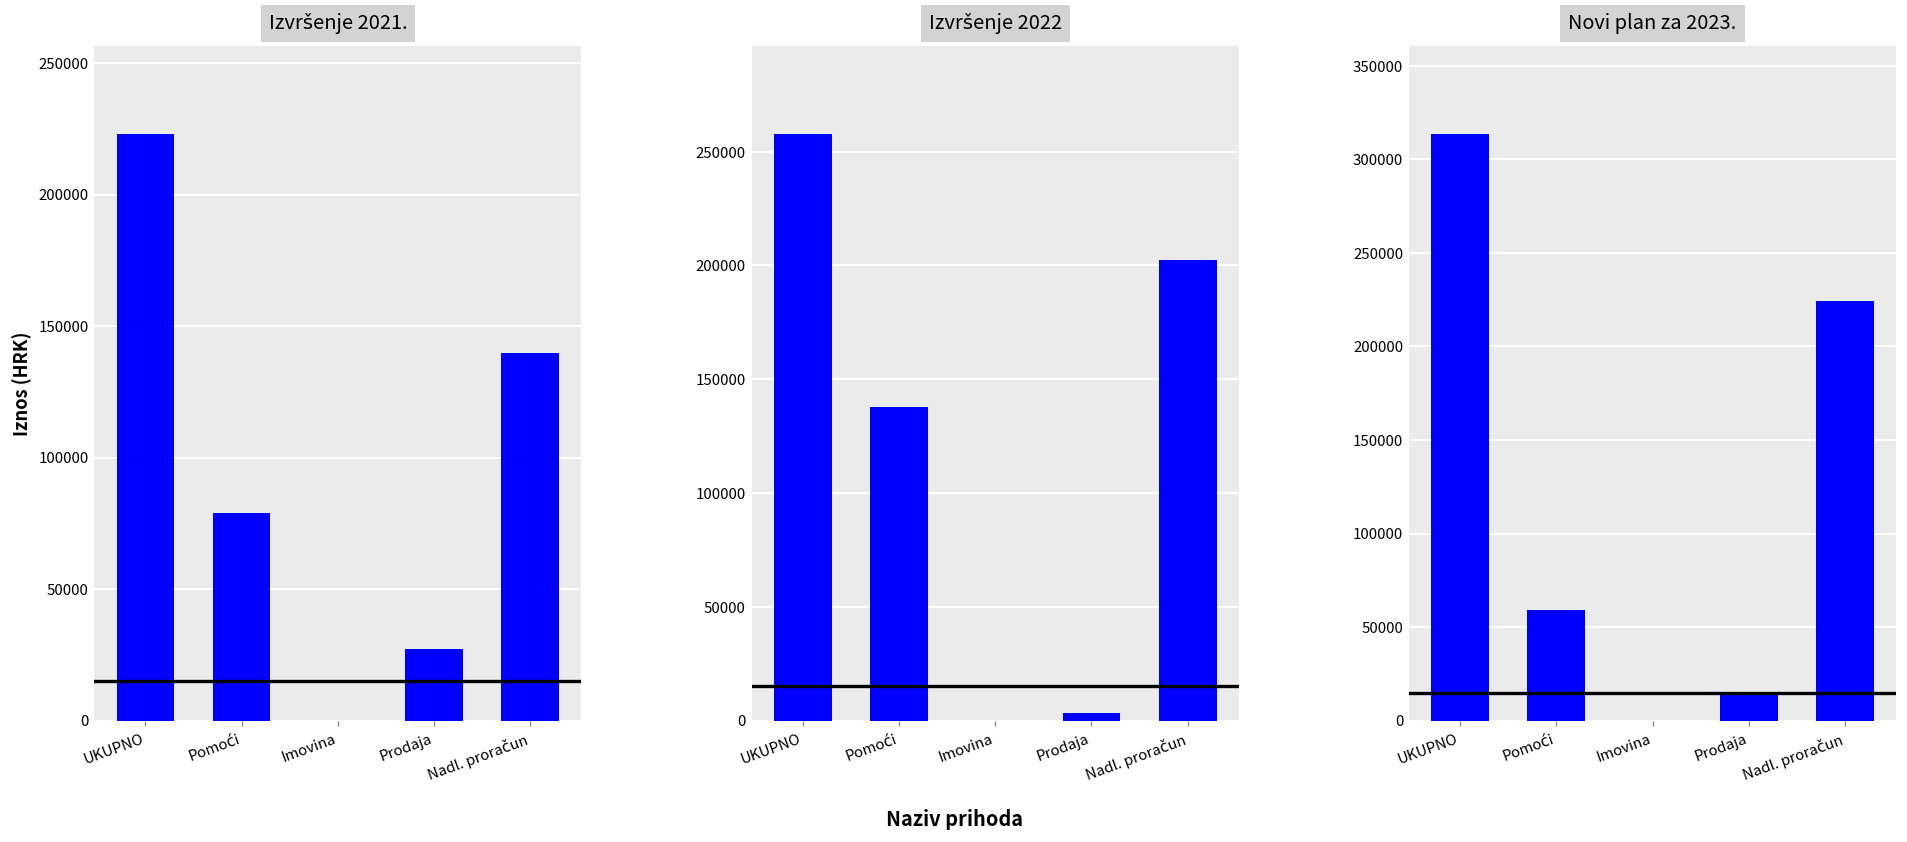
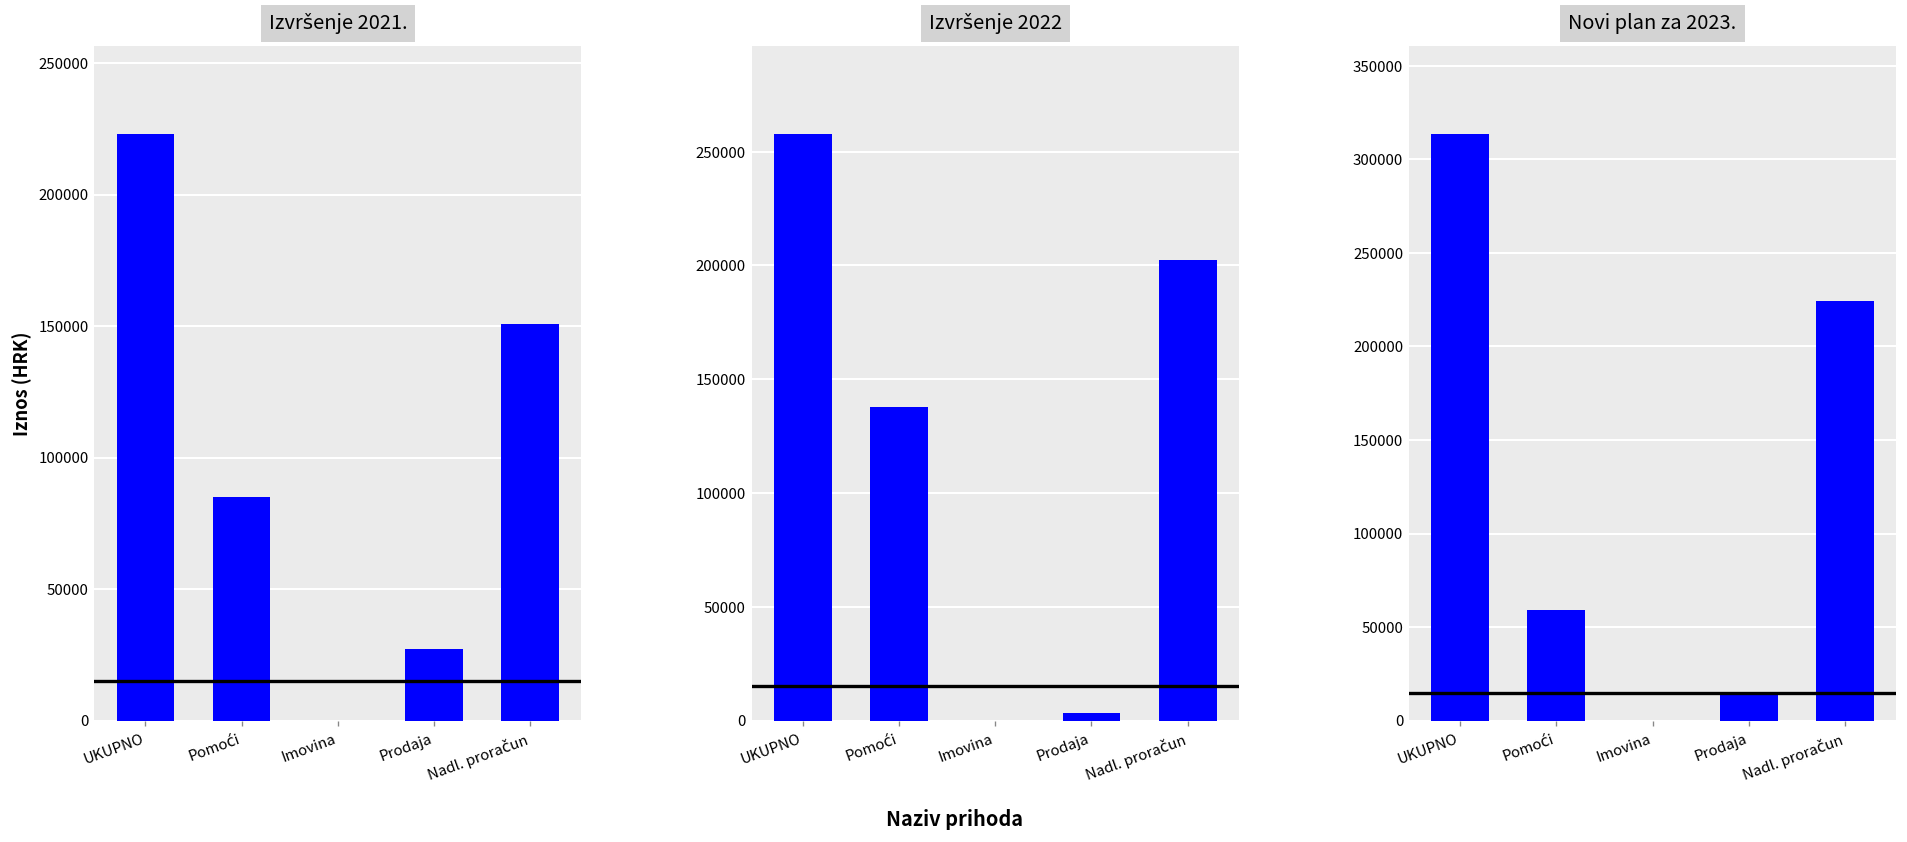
Izvršenje 2021., Pomoći: 79000 -> 85000
Izvršenje 2021., Nadl. proračun: 140000 -> 151000
